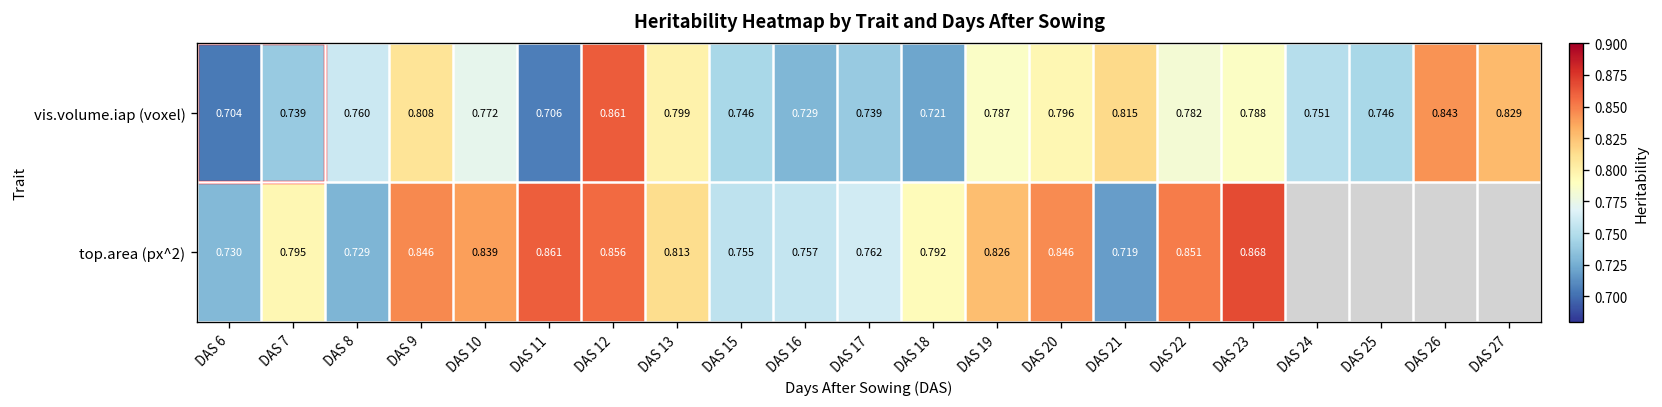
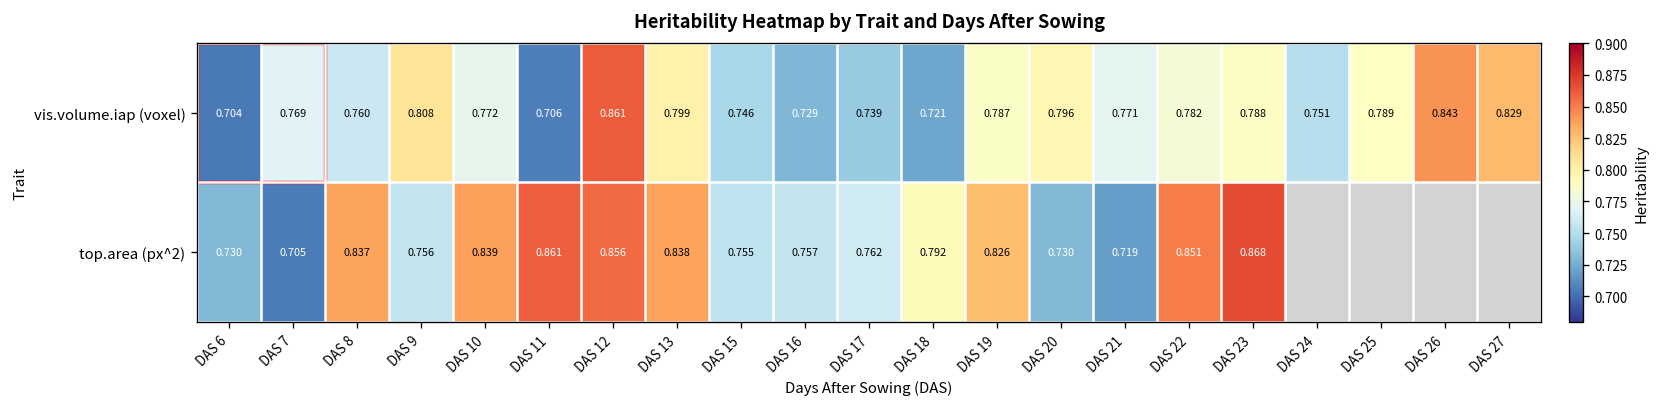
vis.volume.iap (voxel), DAS 7: 0.739 -> 0.769
vis.volume.iap (voxel), DAS 21: 0.815 -> 0.771
vis.volume.iap (voxel), DAS 25: 0.746 -> 0.789
top.area (px^2), DAS 7: 0.795 -> 0.705
top.area (px^2), DAS 8: 0.729 -> 0.837
top.area (px^2), DAS 9: 0.846 -> 0.756
top.area (px^2), DAS 13: 0.813 -> 0.838
top.area (px^2), DAS 20: 0.846 -> 0.730
